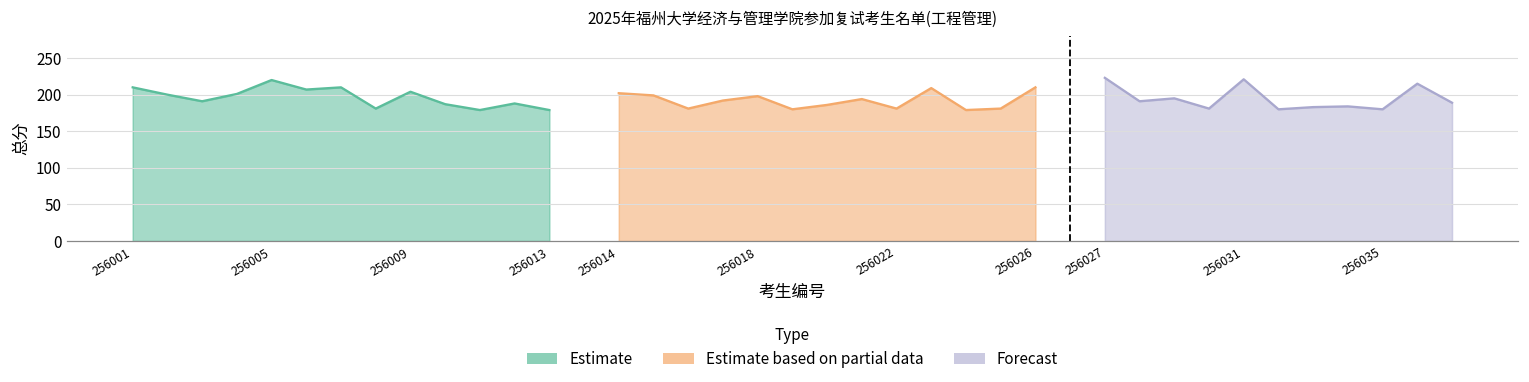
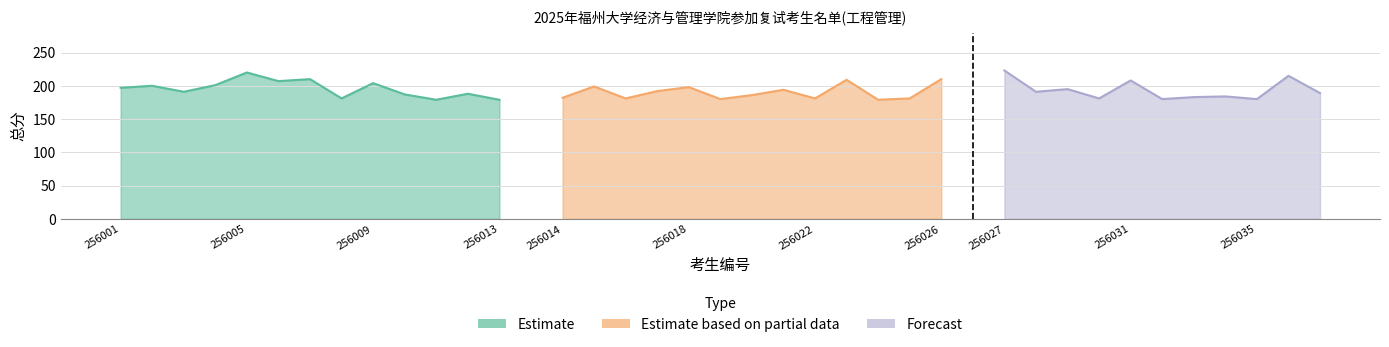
Estimate, 256001: 210 -> 200
Estimate based on partial data, 256014: 200 -> 180
Forecast, 256031: 220 -> 210
